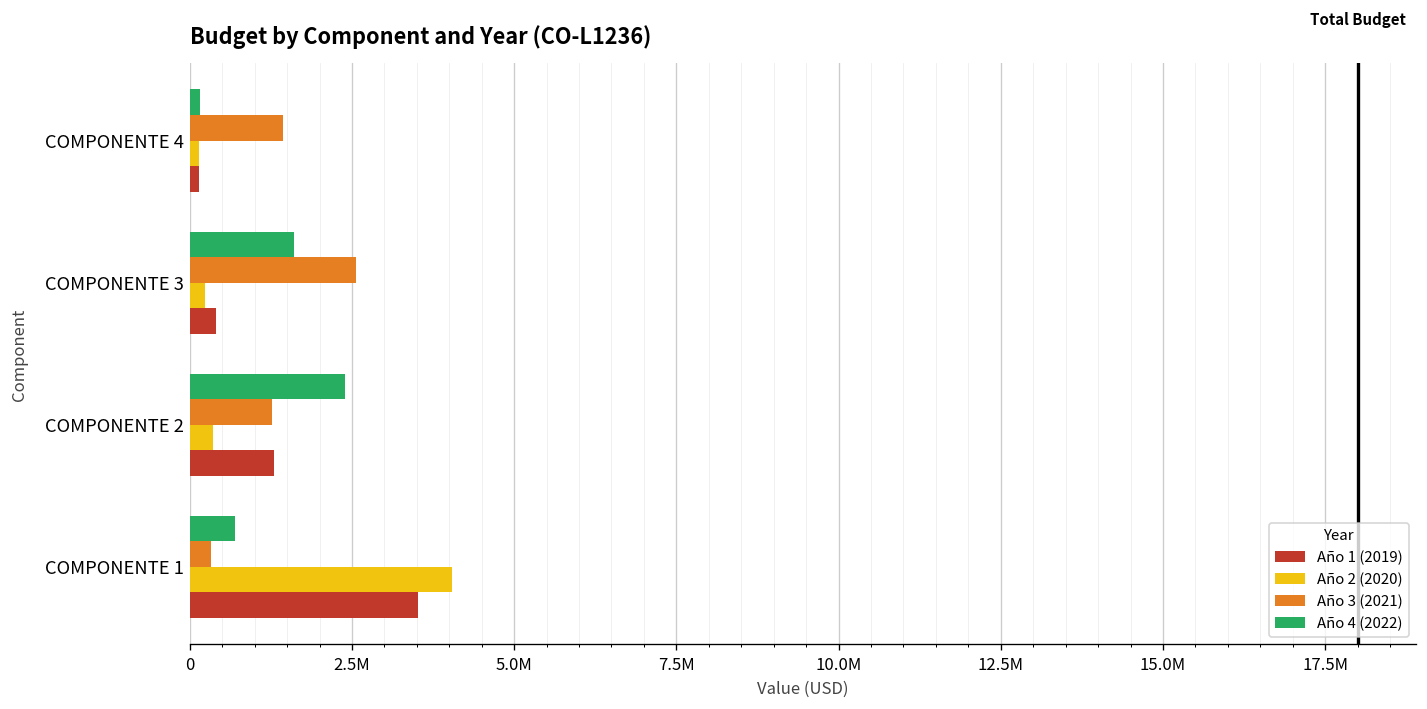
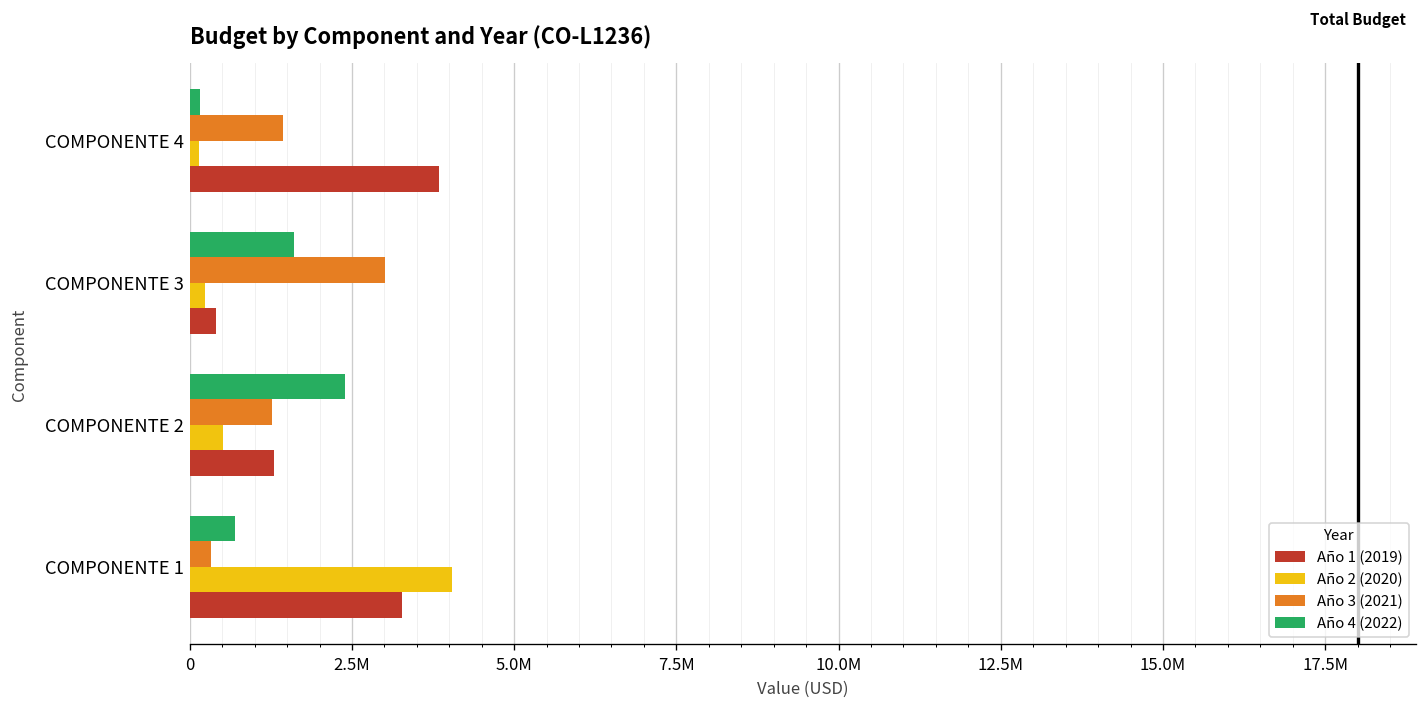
Año 1 (2019), COMPONENTE 4: 200000 -> 3800000
Año 3 (2021), COMPONENTE 3: 2600000 -> 3000000
Año 2 (2020), COMPONENTE 2: 400000 -> 500000
Año 1 (2019), COMPONENTE 1: 3500000 -> 3300000
